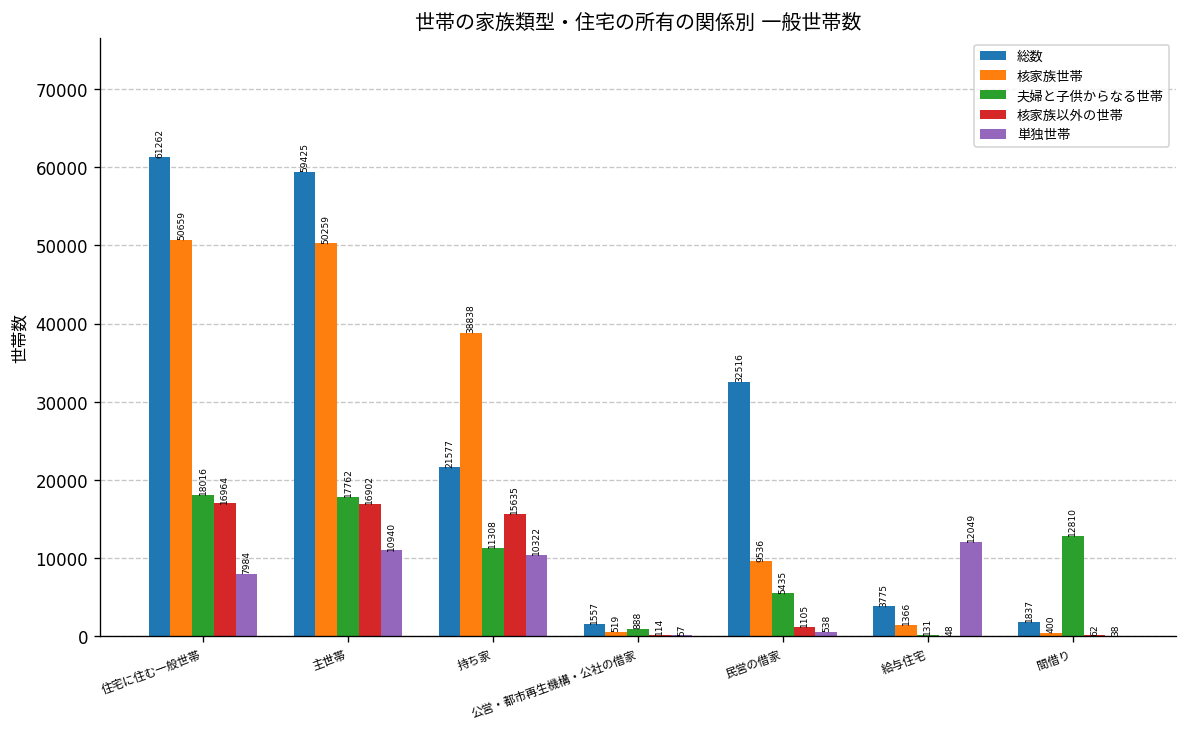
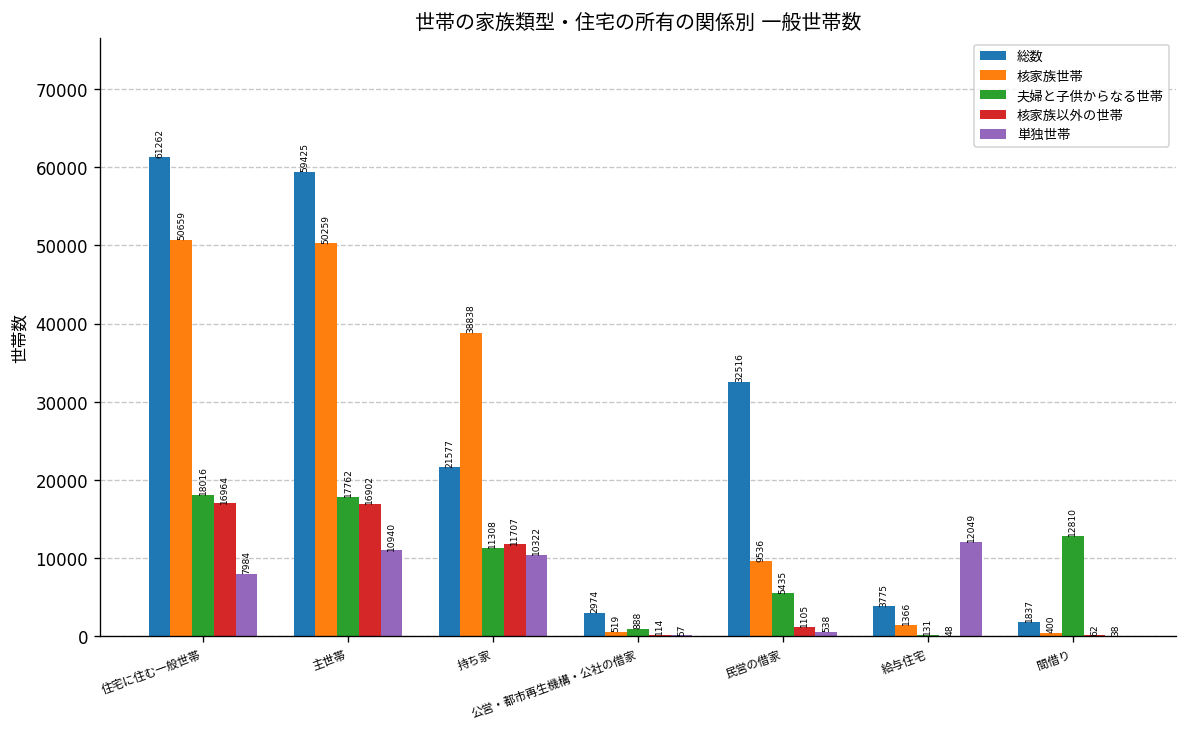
核家族以外の世帯, 持ち家: 15635 -> 11707
総数, 公営・都市再生機構・公社の借家: 1557 -> 2974
